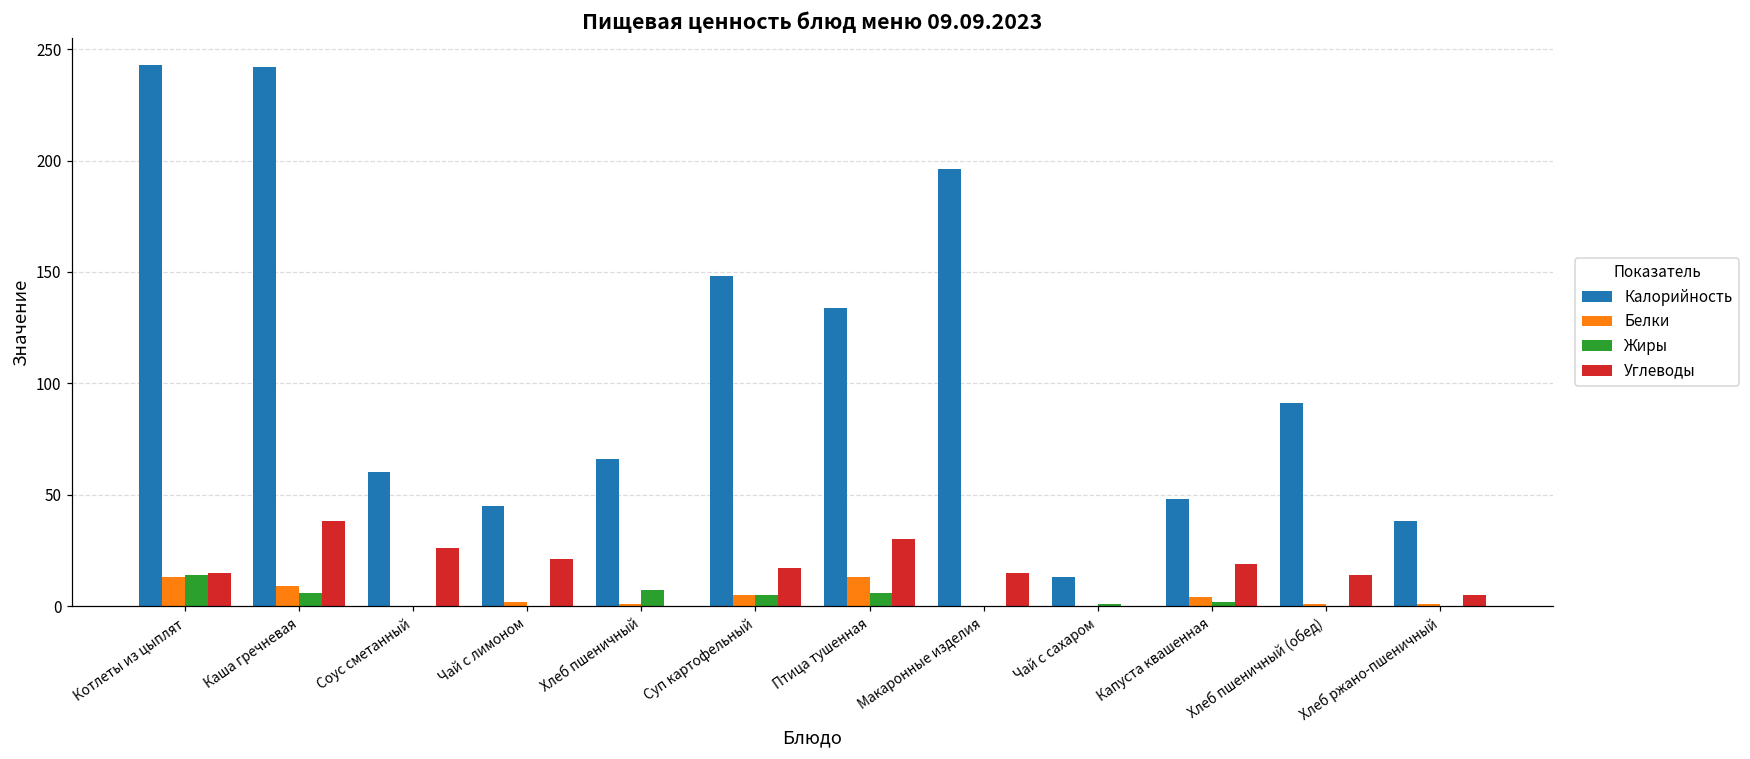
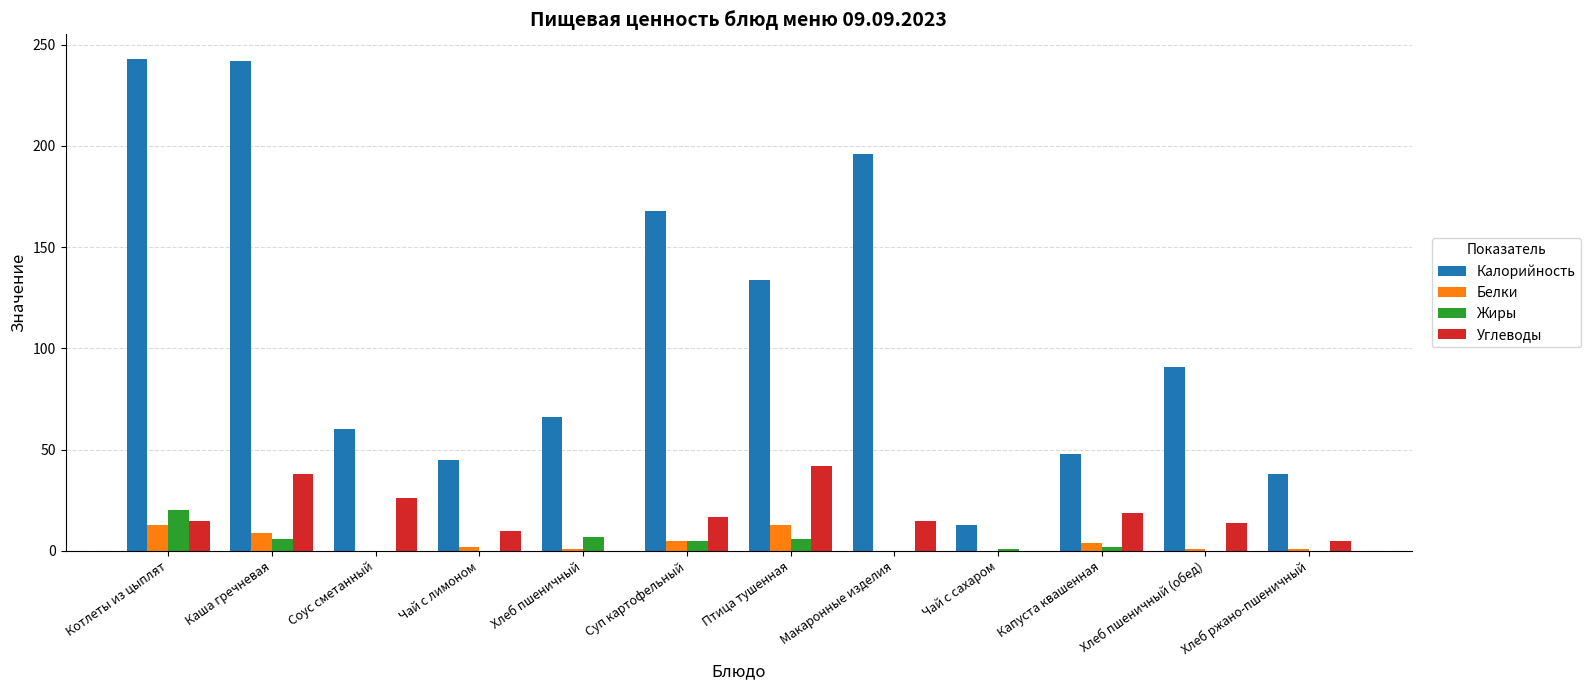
Жиры, Котлеты из цыплят: 14 -> 20
Углеводы, Чай с лимоном: 21 -> 10
Калорийность, Суп картофельный: 148 -> 168
Углеводы, Птица тушенная: 30 -> 42
